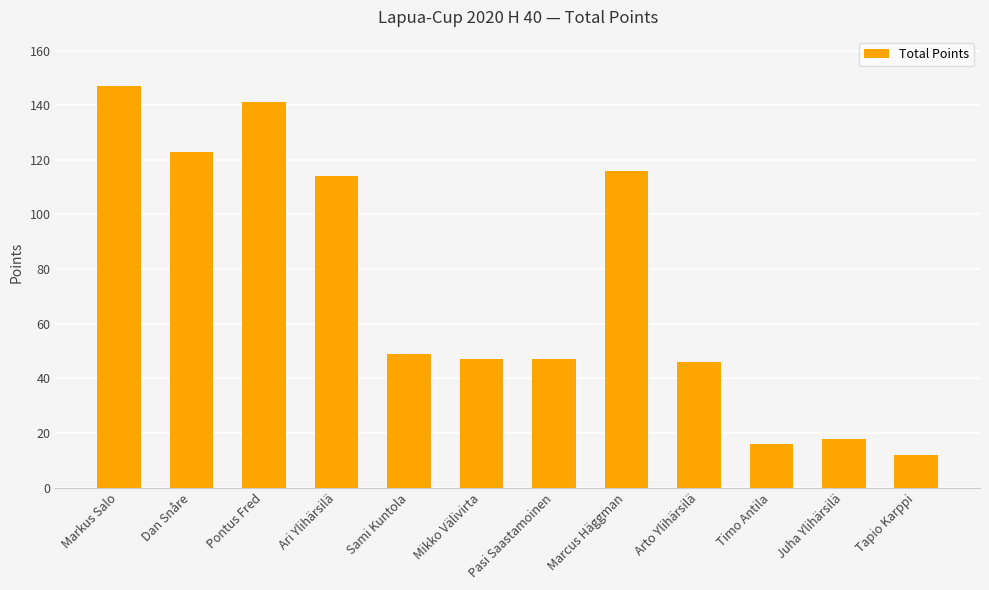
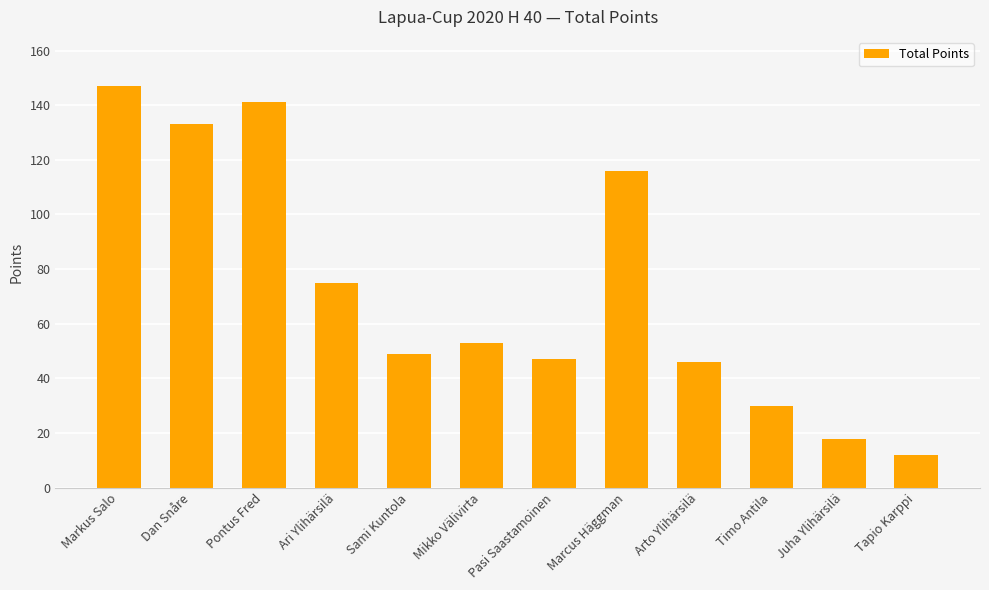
Dan Snåre: 123 -> 133
Ari Ylihärsilä: 114 -> 75
Mikko Välivirta: 47 -> 53
Timo Antila: 16 -> 30
